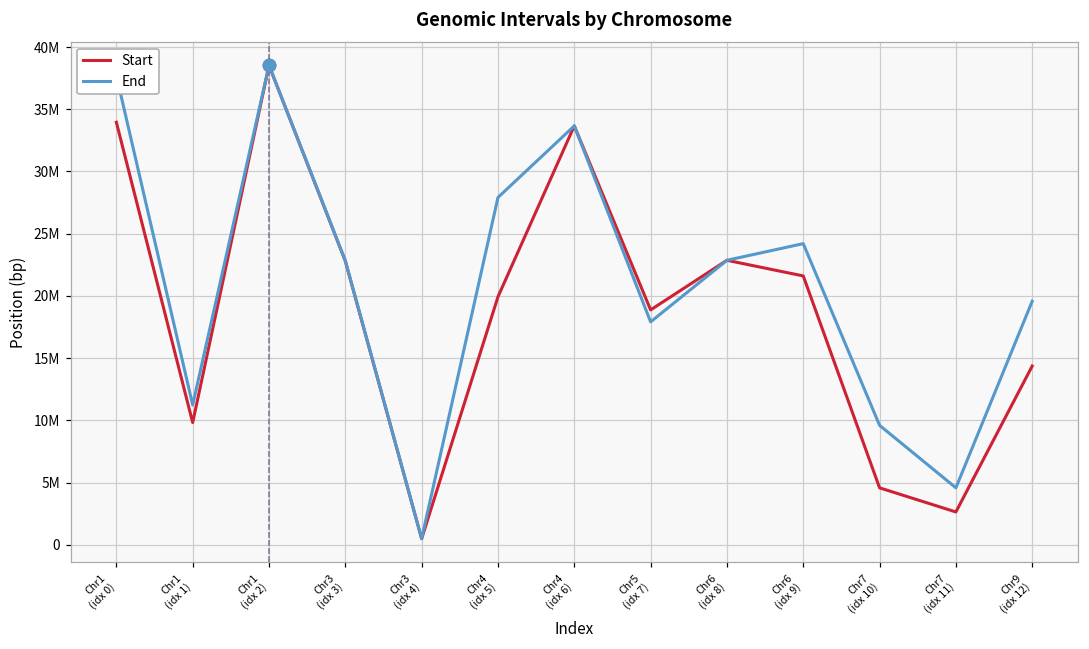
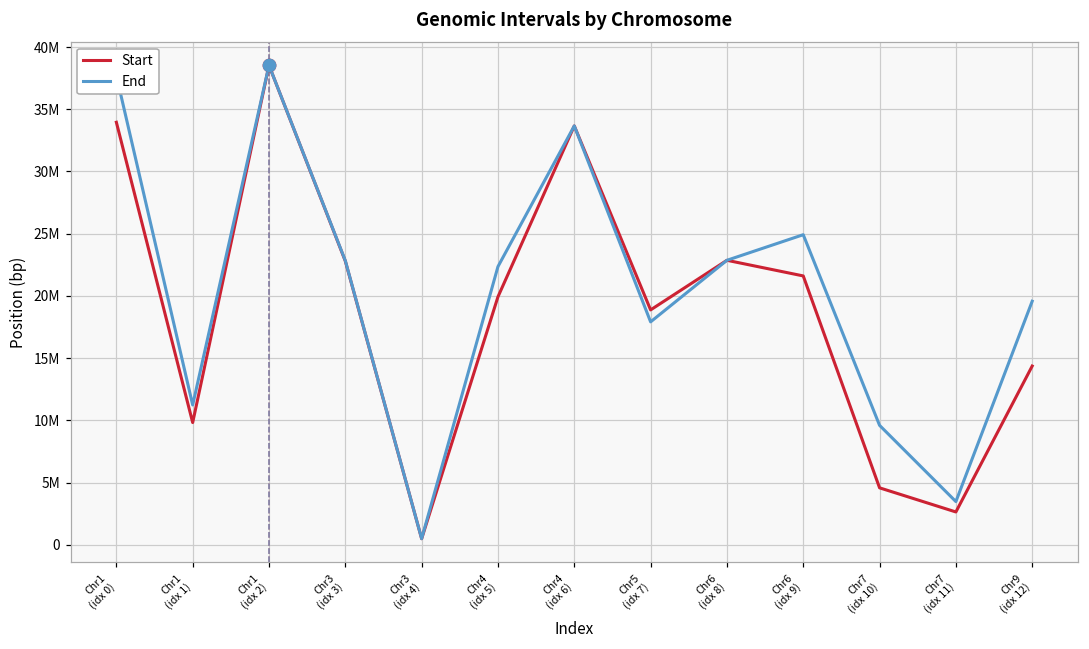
End, Chr4 (idx 5): 27900000 -> 22400000
End, Chr6 (idx 9): 24200000 -> 24900000
End, Chr7 (idx 11): 4600000 -> 3500000
